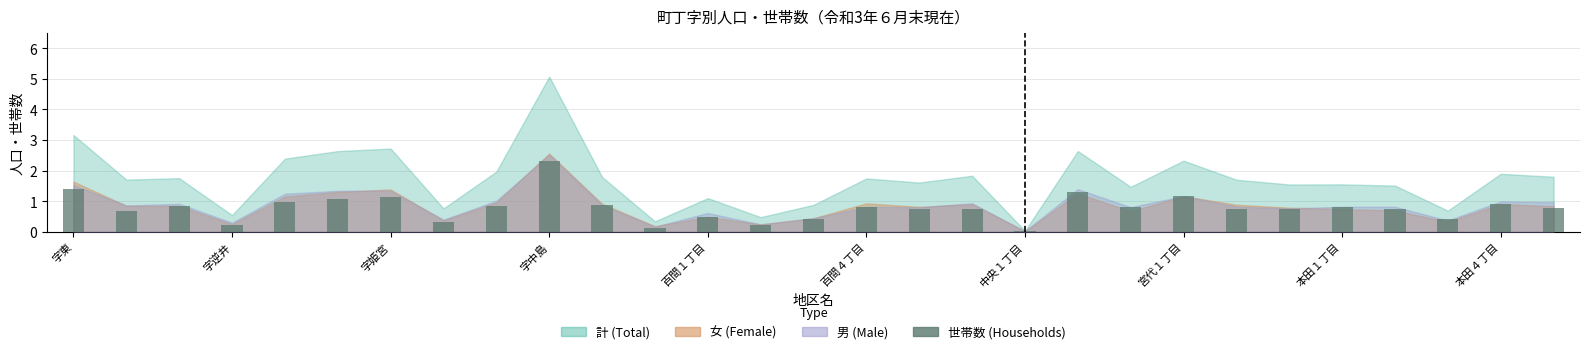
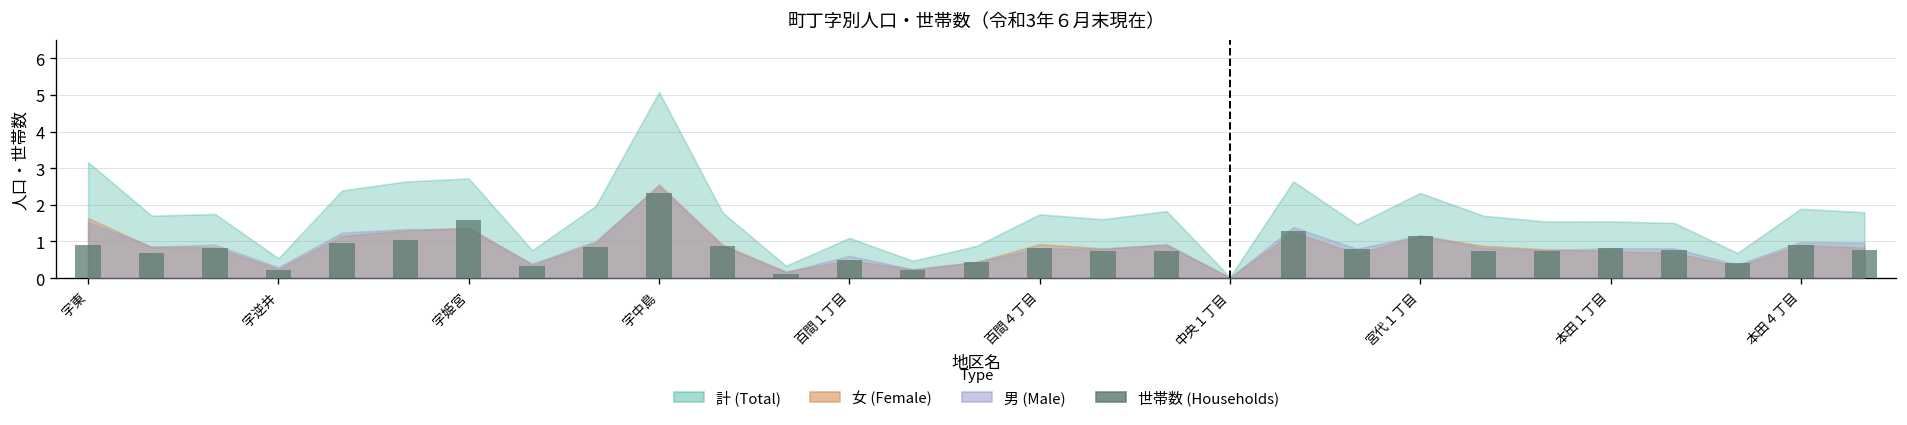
世帯数 (Households), 字東: 1.4 -> 0.9
世帯数 (Households), 字姫宮: 1.1 -> 1.6
